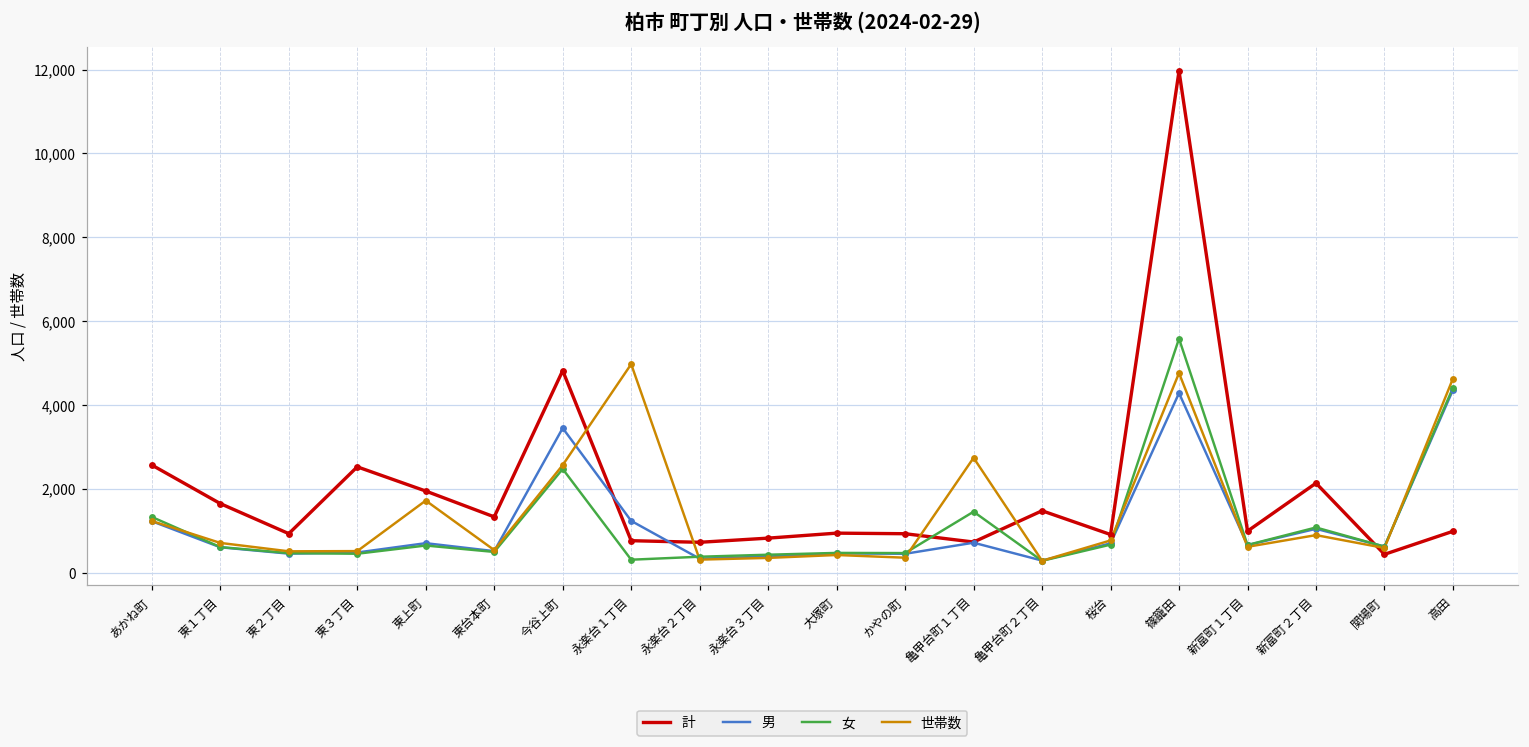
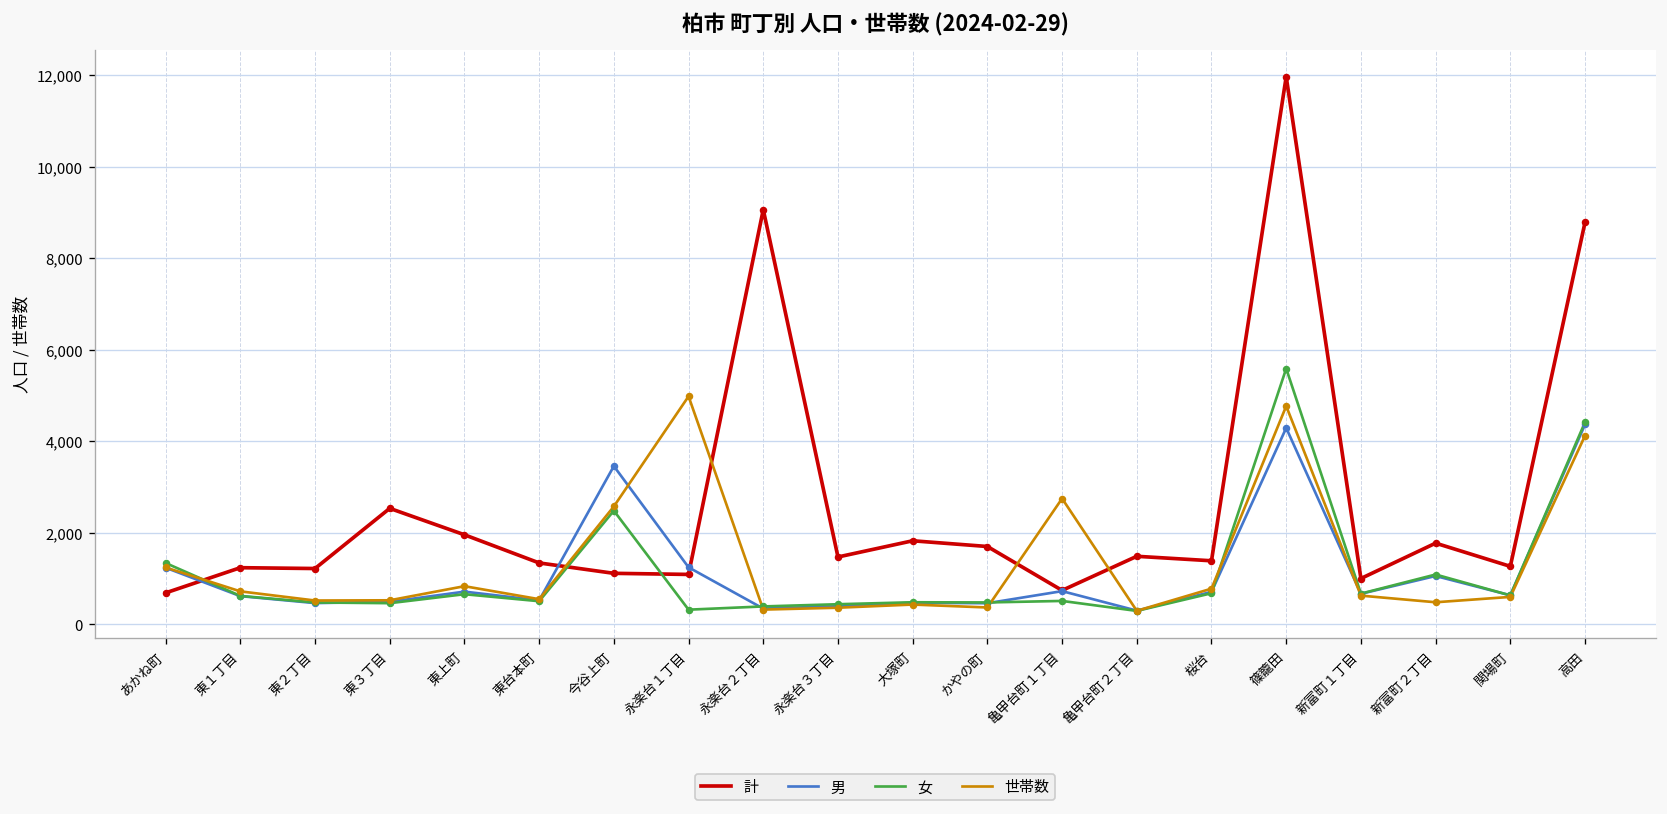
計, あかね町: 2,600 -> 700
計, 東１丁目: 1,700 -> 1,200
計, 東２丁目: 900 -> 1,200
世帯数, 東上町: 1,700 -> 800
計, 今谷上町: 4,800 -> 1,100
計, 永楽台１丁目: 800 -> 1,100
計, 永楽台２丁目: 700 -> 9,100
計, 永楽台３丁目: 800 -> 1,500
計, 大塚町: 1,000 -> 1,800
計, かやの町: 900 -> 1,700
女, 亀甲台町１丁目: 1,500 -> 500
計, 桜台: 900 -> 1,400
計, 新富町２丁目: 2,100 -> 1,800
世帯数, 新富町２丁目: 900 -> 500
計, 関場町: 400 -> 1,300
計, 高田: 1,000 -> 8,800
世帯数, 高田: 4,600 -> 4,100
